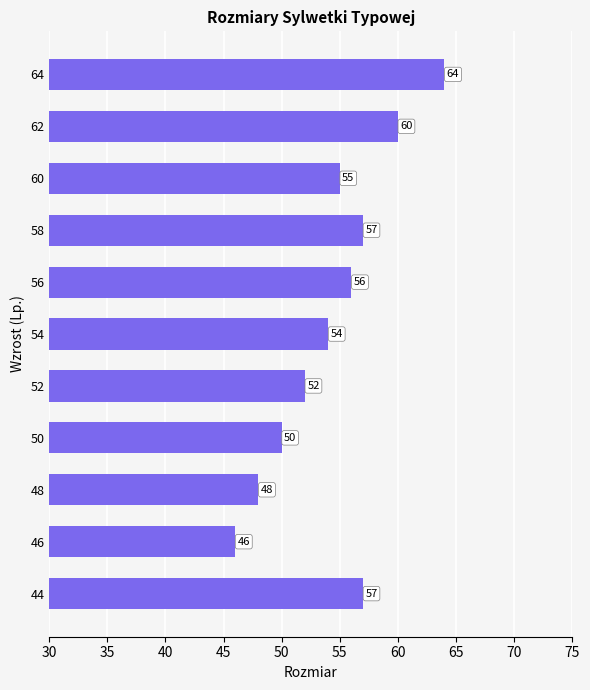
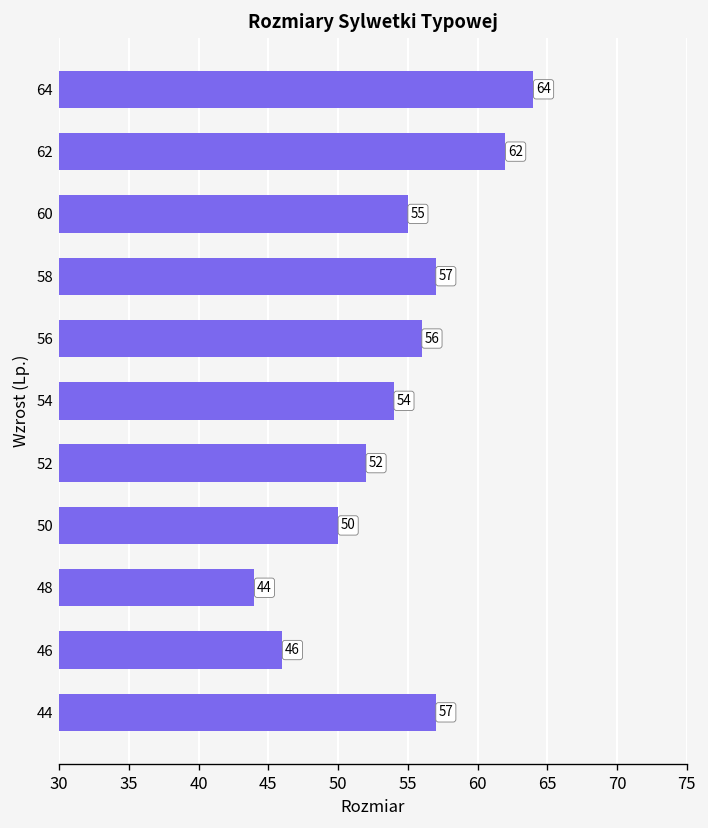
62: 60 -> 62
48: 48 -> 44
